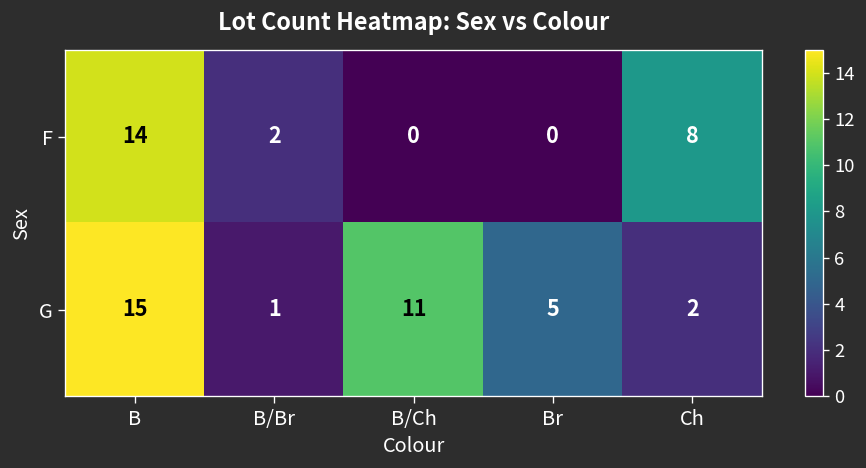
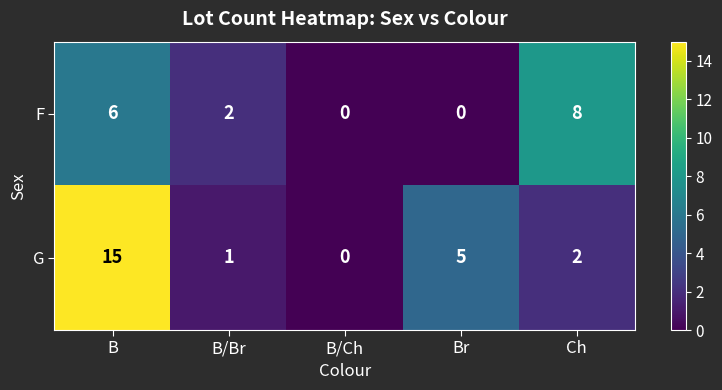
F, B: 14 -> 6
G, B/Ch: 11 -> 0
